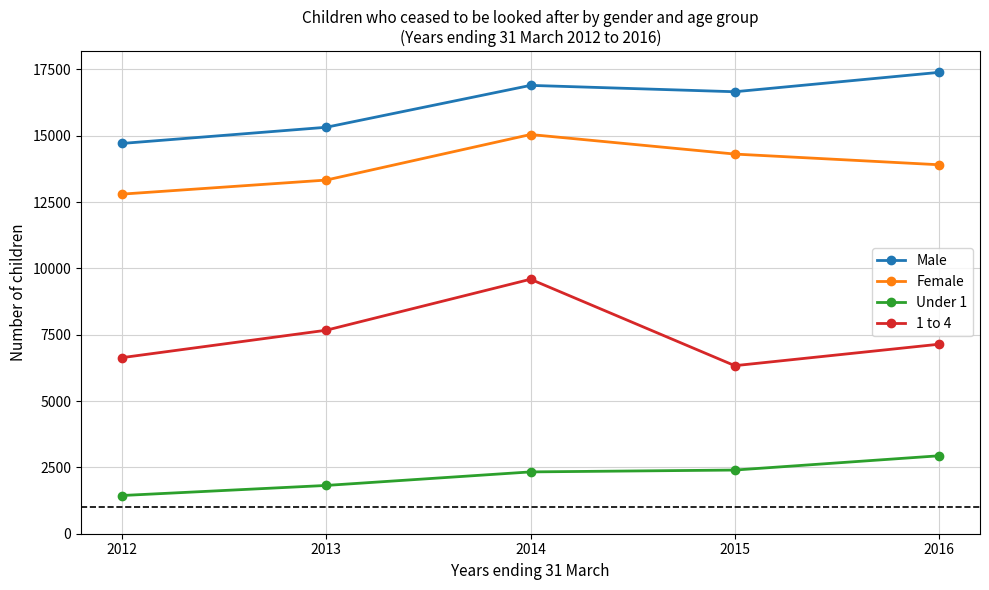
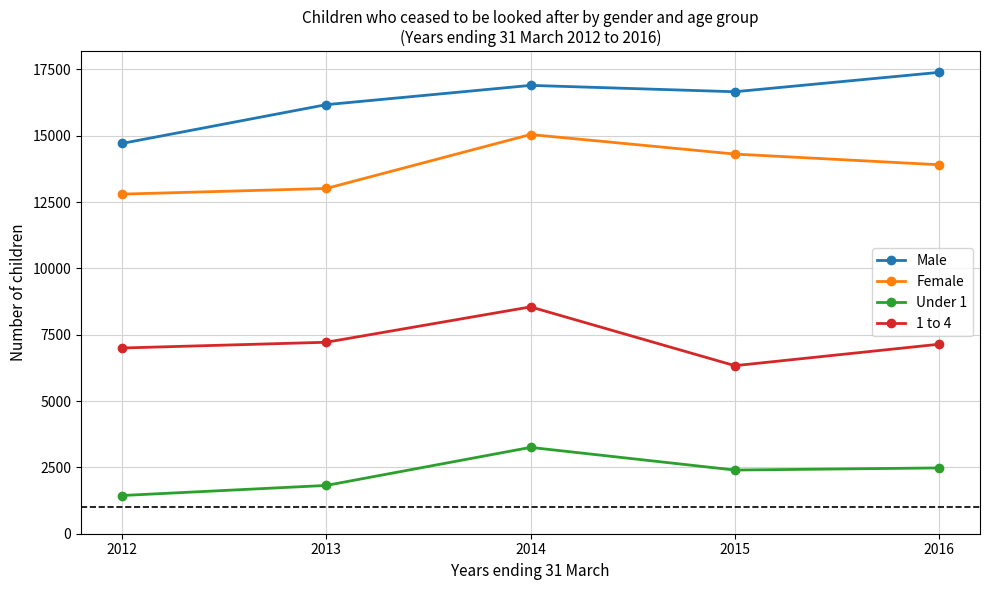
1 to 4, 2012: 6600 -> 7000
Male, 2013: 15300 -> 16200
Female, 2013: 13300 -> 13000
1 to 4, 2013: 7700 -> 7200
Under 1, 2014: 2300 -> 3300
1 to 4, 2014: 9600 -> 8600
Under 1, 2016: 2900 -> 2500
